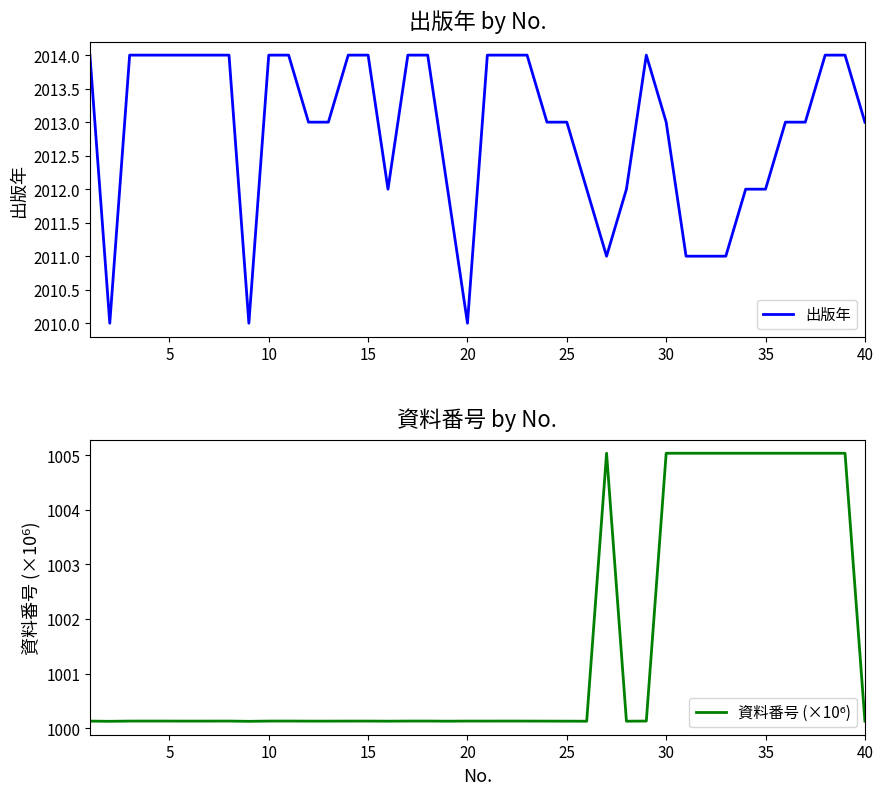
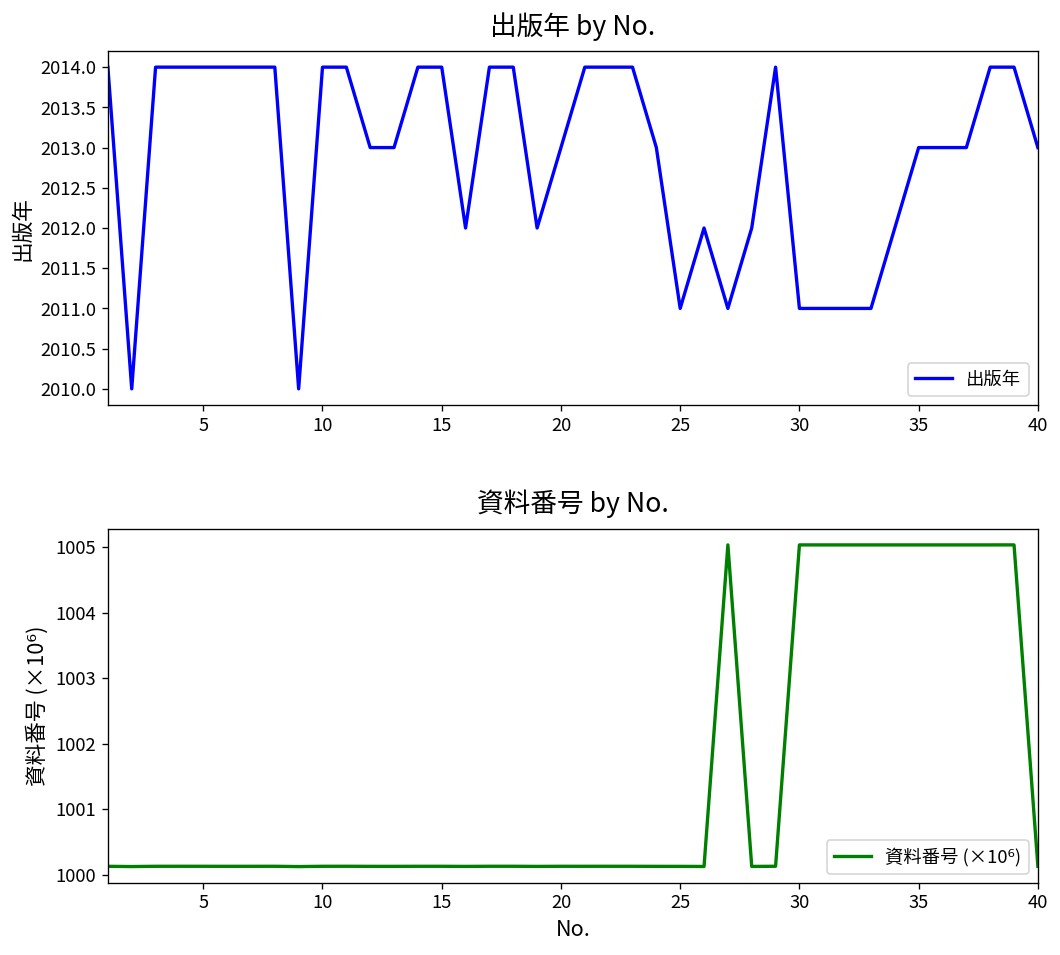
出版年 by No., 20: 2010 -> 2013
出版年 by No., 25: 2013 -> 2011
出版年 by No., 30: 2013 -> 2011
出版年 by No., 35: 2012 -> 2013
